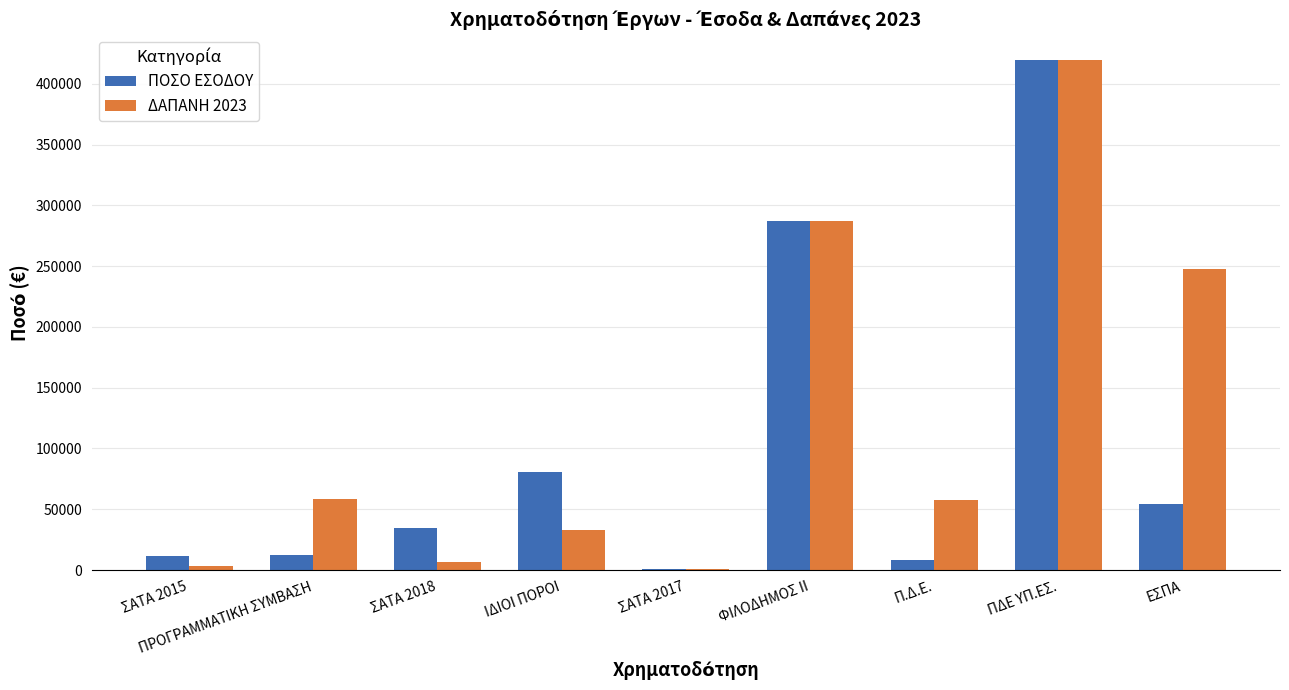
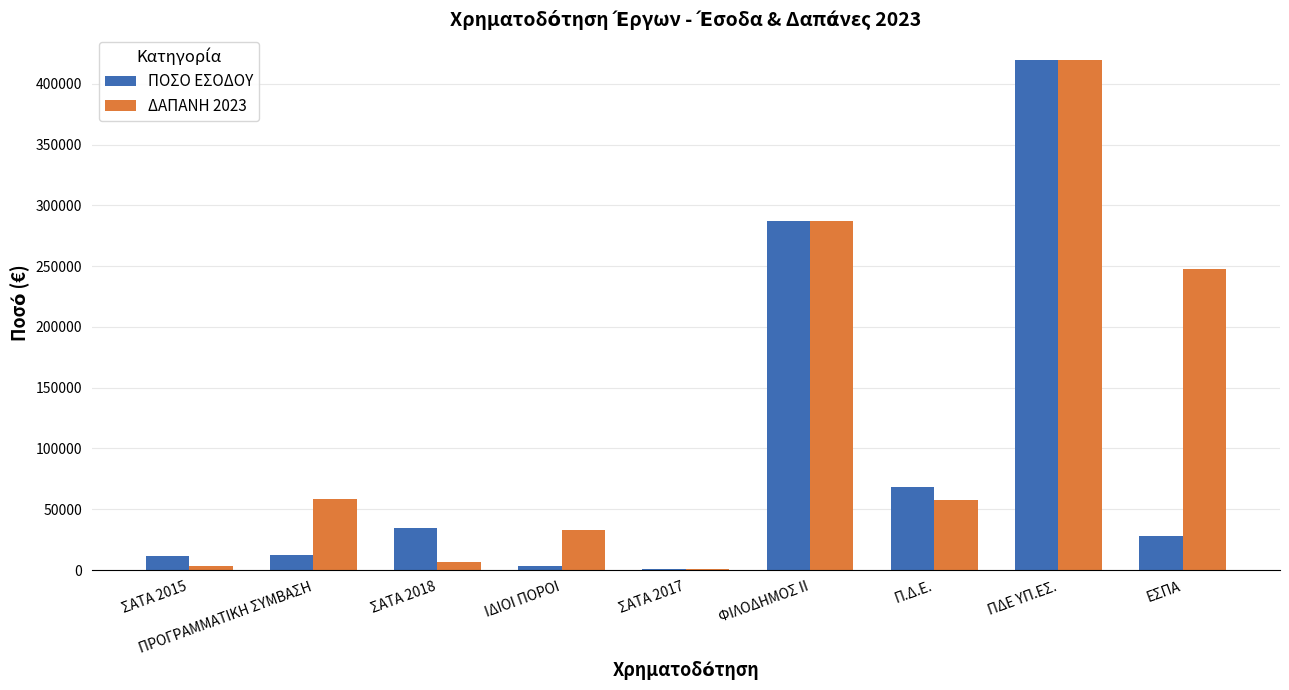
ΠΟΣΟ ΕΣΟΔΟΥ, ΙΔΙΟΙ ΠΟΡΟΙ: 81000 -> 4000
ΠΟΣΟ ΕΣΟΔΟΥ, Π.Δ.Ε.: 8000 -> 68000
ΠΟΣΟ ΕΣΟΔΟΥ, ΕΣΠΑ: 55000 -> 28000
